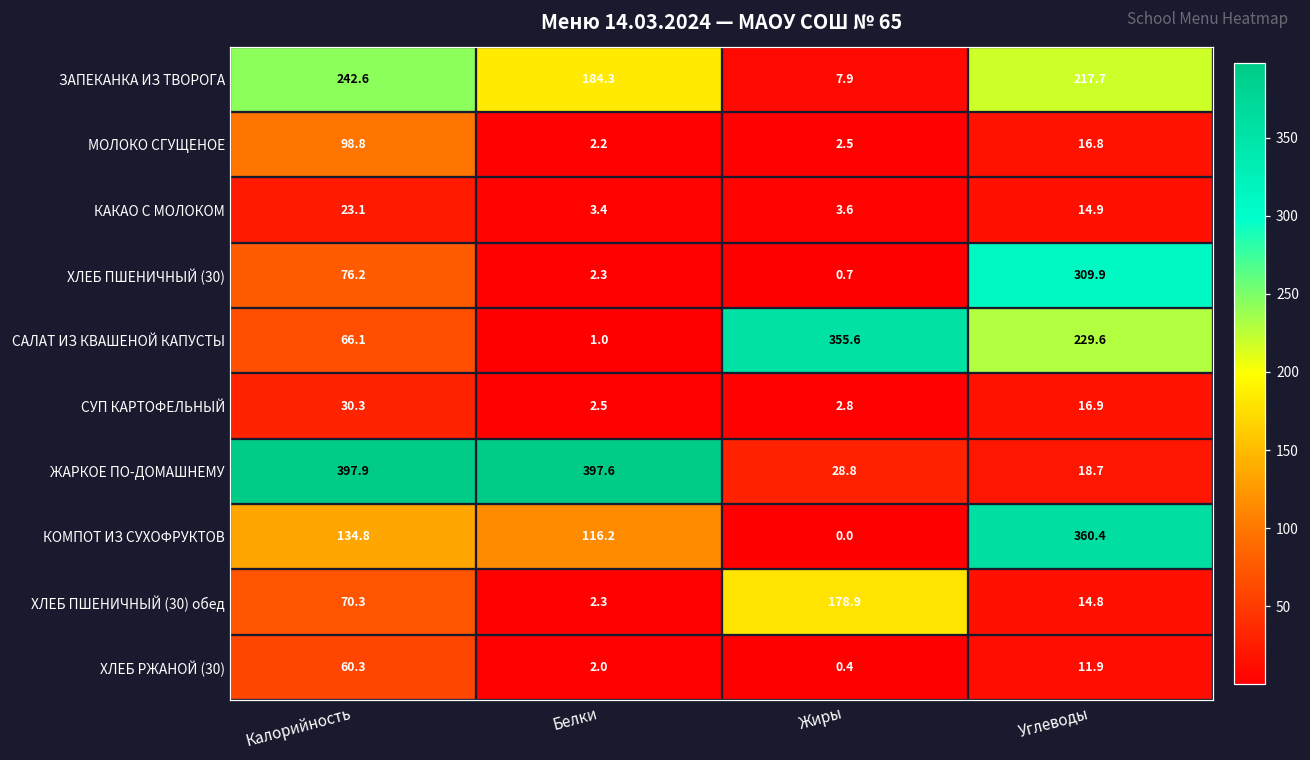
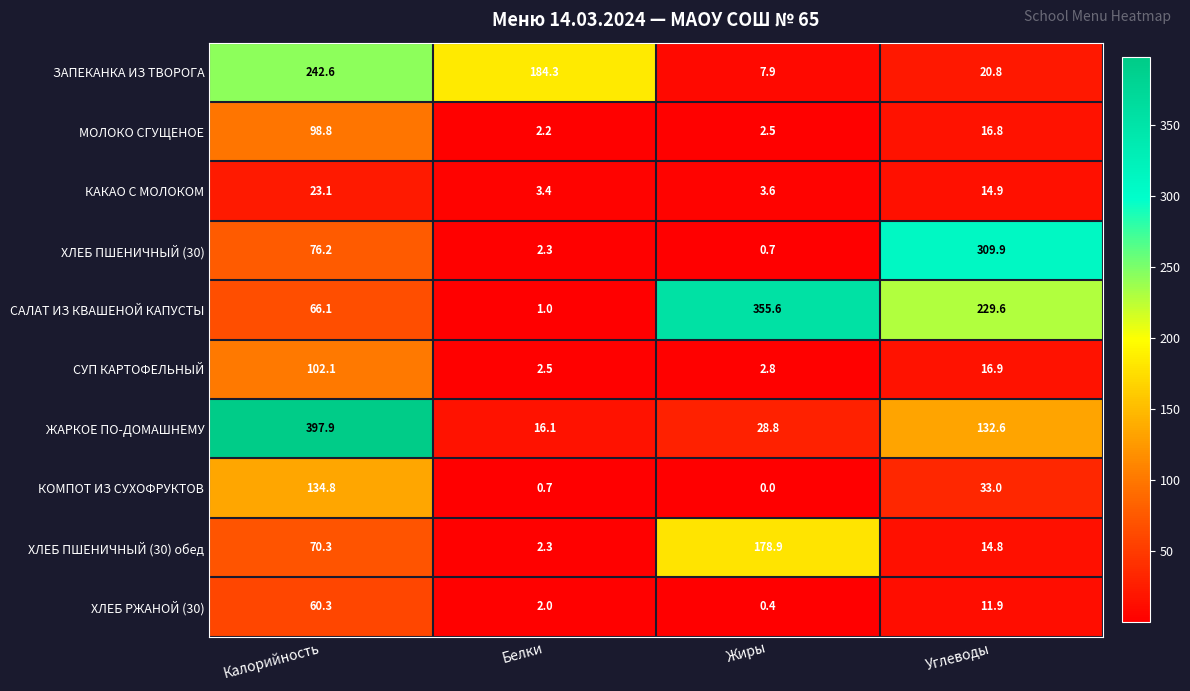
ЗАПЕКАНКА ИЗ ТВОРОГА, Углеводы: 217.7 -> 20.8
СУП КАРТОФЕЛЬНЫЙ, Калорийность: 30.3 -> 102.1
ЖАРКОЕ ПО-ДОМАШНЕМУ, Белки: 397.6 -> 16.1
ЖАРКОЕ ПО-ДОМАШНЕМУ, Углеводы: 18.7 -> 132.6
КОМПОТ ИЗ СУХОФРУКТОВ, Белки: 116.2 -> 0.7
КОМПОТ ИЗ СУХОФРУКТОВ, Углеводы: 360.4 -> 33.0
